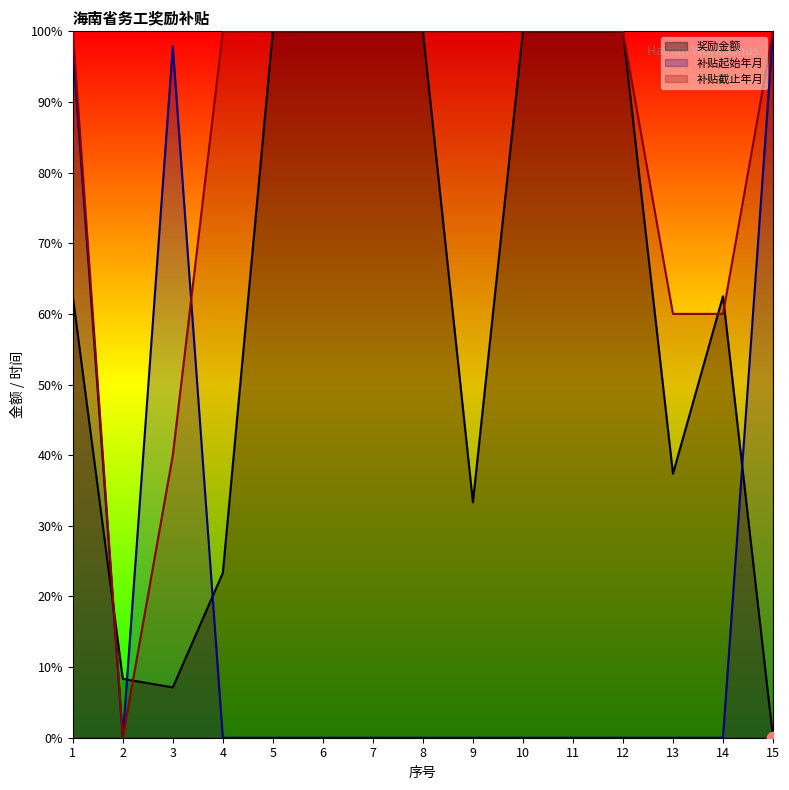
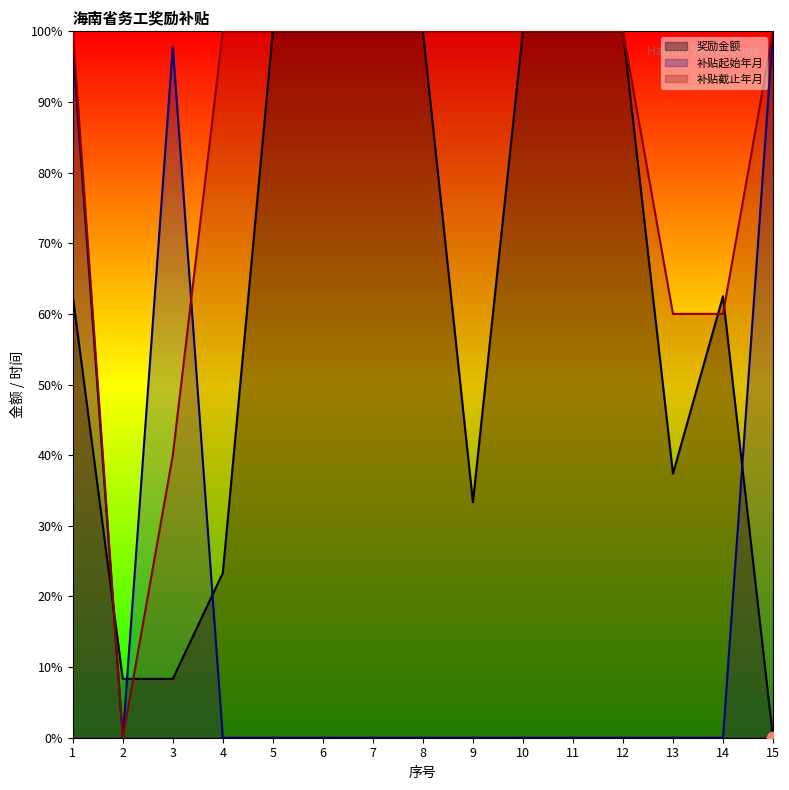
奖励金额, 3: 7% -> 8%
